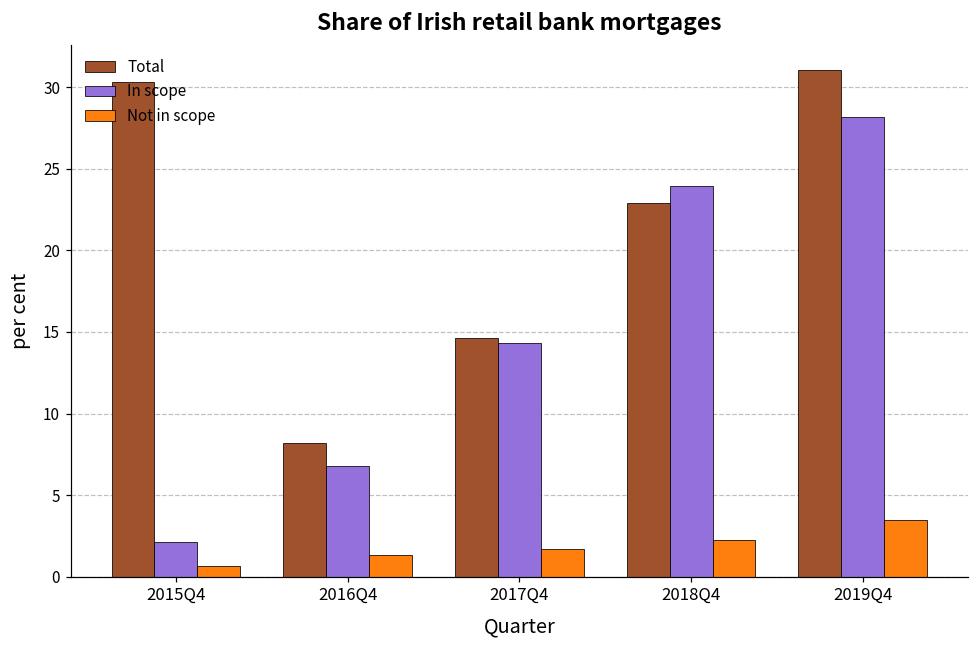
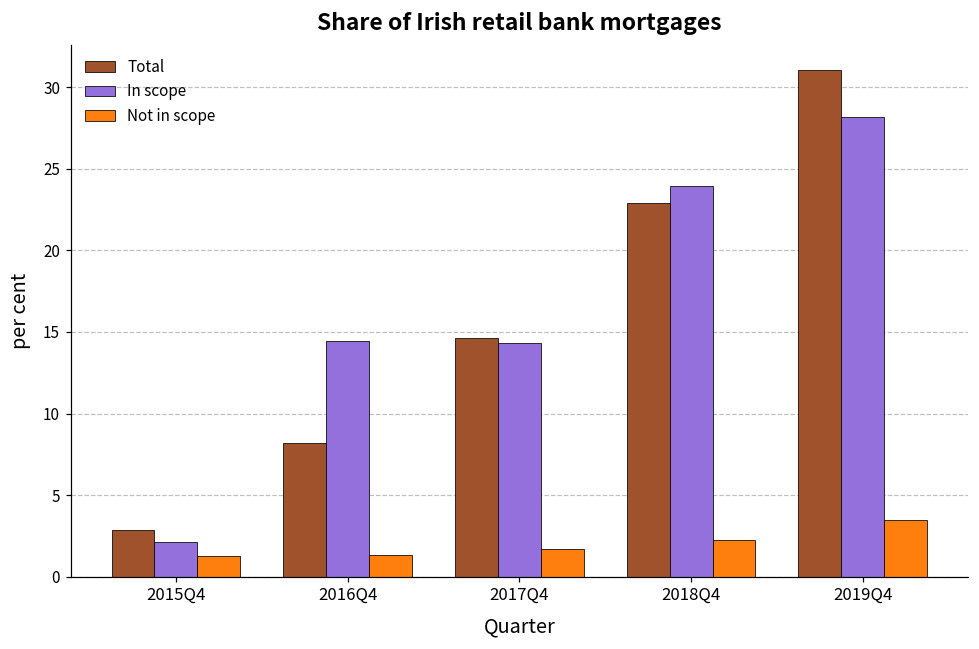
Total, 2015Q4: 30.4 -> 2.9
Not in scope, 2015Q4: 0.6 -> 1.3
In scope, 2016Q4: 6.8 -> 14.4
